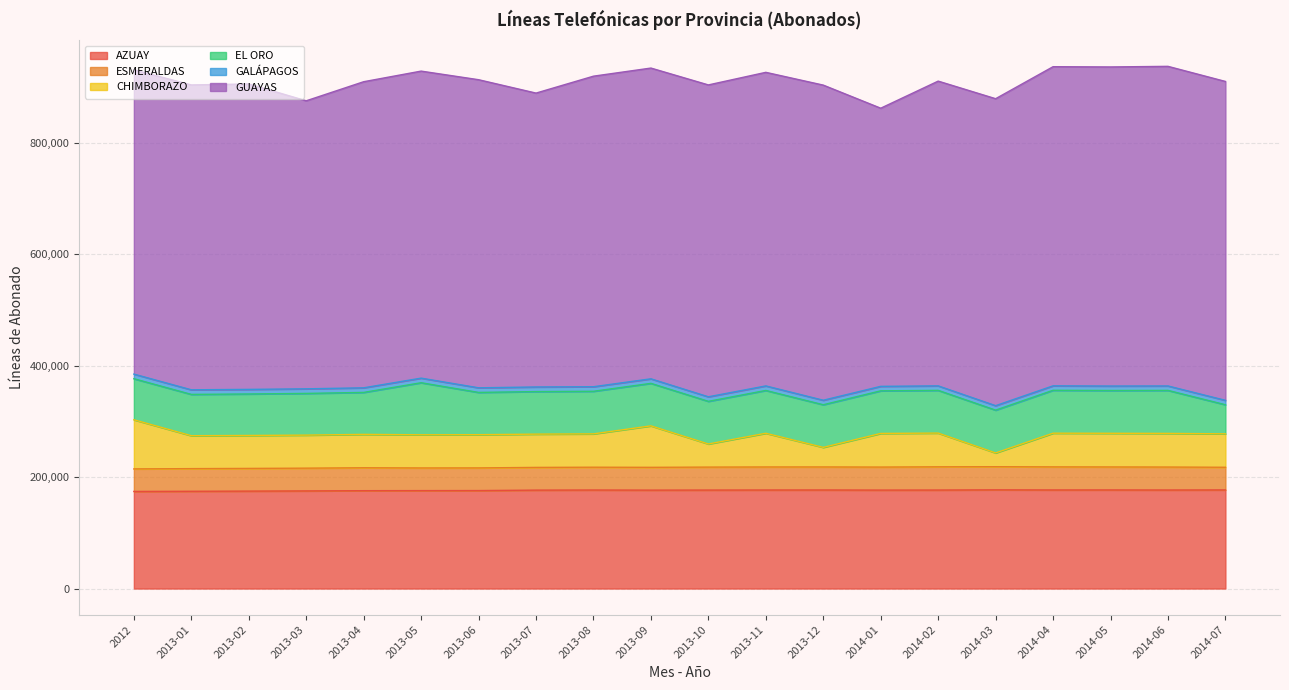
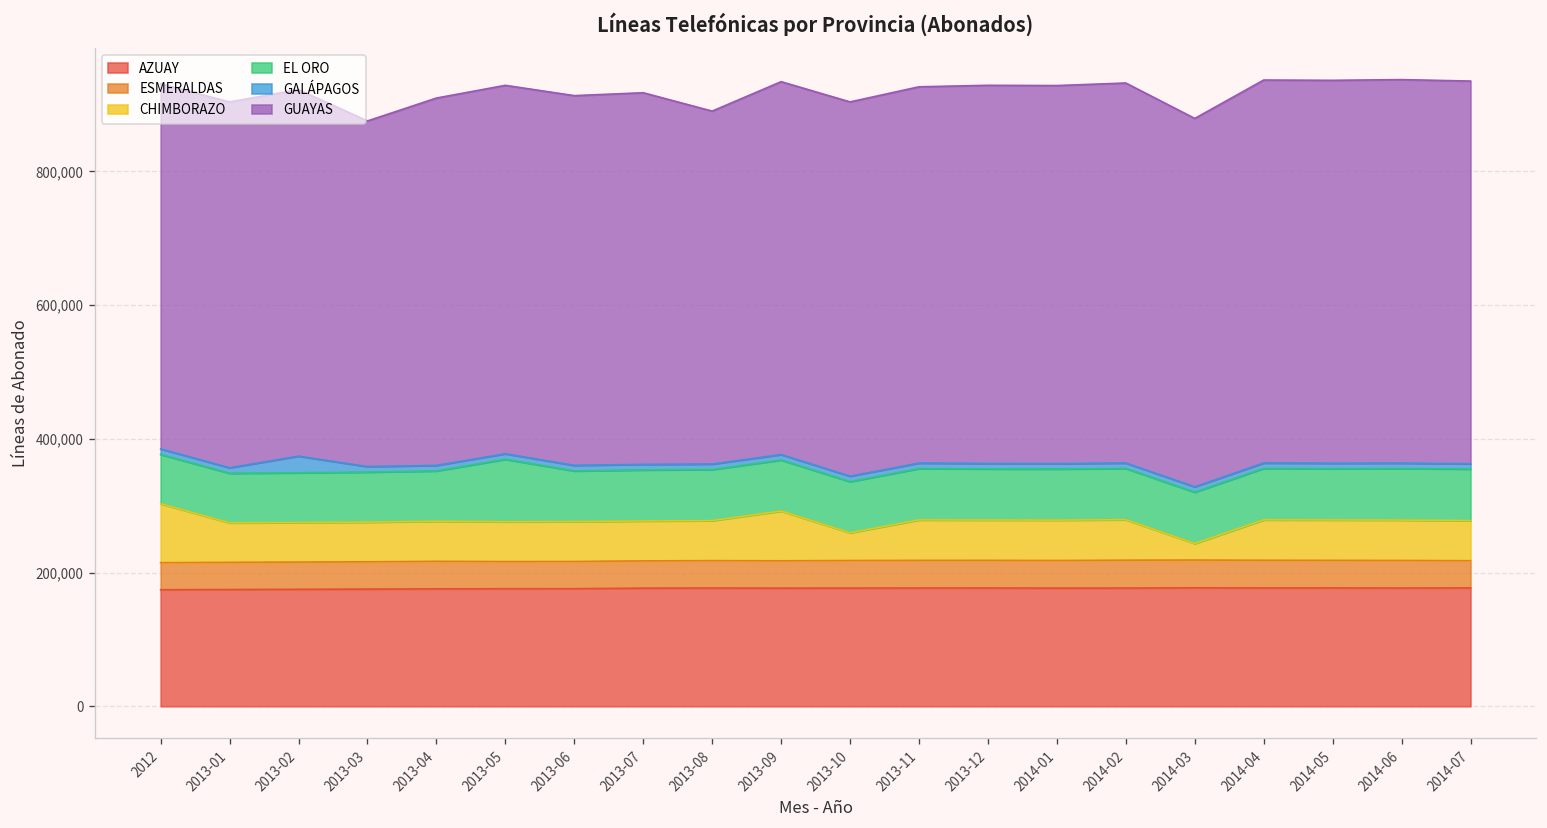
GALÁPAGOS, 2013-02: 10,000 -> 20,000
GUAYAS, 2013-07: 530,000 -> 560,000
GUAYAS, 2013-08: 560,000 -> 530,000
CHIMBORAZO, 2013-12: 40,000 -> 60,000
GUAYAS, 2014-01: 500,000 -> 570,000
GUAYAS, 2014-02: 550,000 -> 570,000
EL ORO, 2014-07: 50,000 -> 80,000
